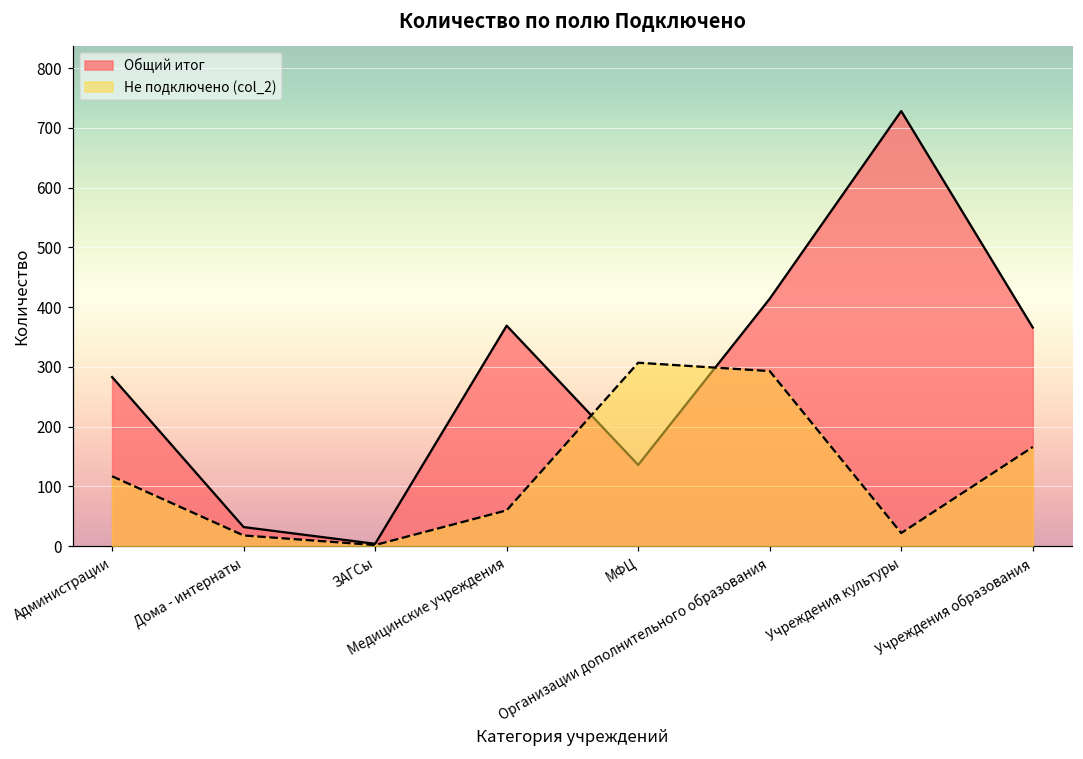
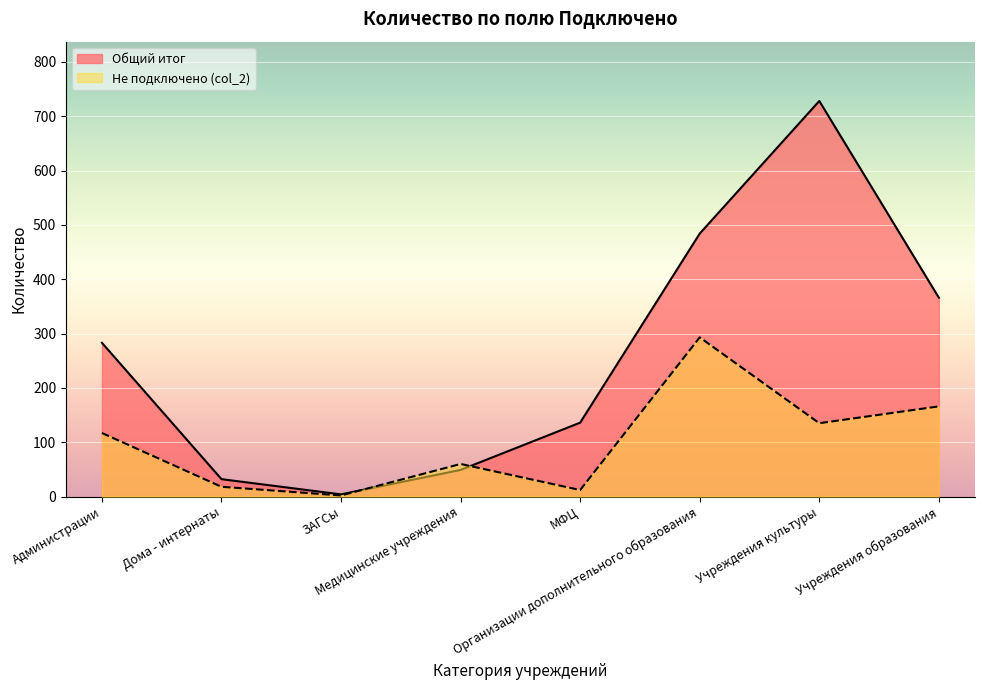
Общий итог, Медицинские учреждения: 370 -> 50
Не подключено (col_2), МФЦ: 310 -> 10
Общий итог, Организации дополнительного образования: 410 -> 480
Не подключено (col_2), Учреждения культуры: 20 -> 140
